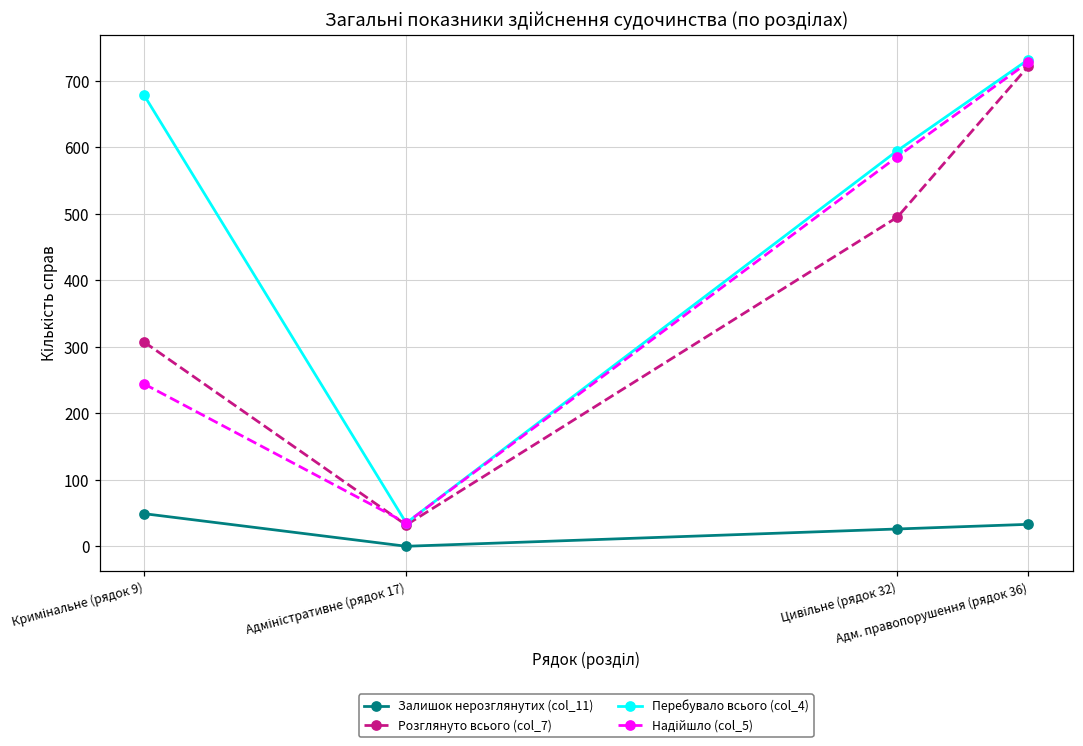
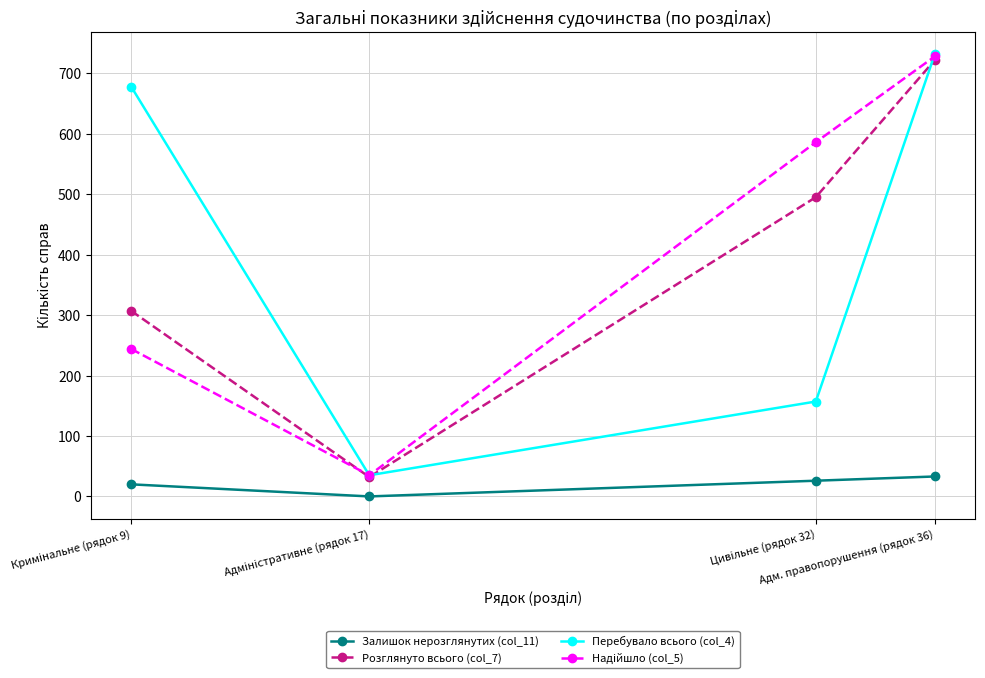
Залишок нерозглянутих (col_11), Кримінальне (рядок 9): 50 -> 20
Перебувало всього (col_4), Цивільне (рядок 32): 600 -> 160
